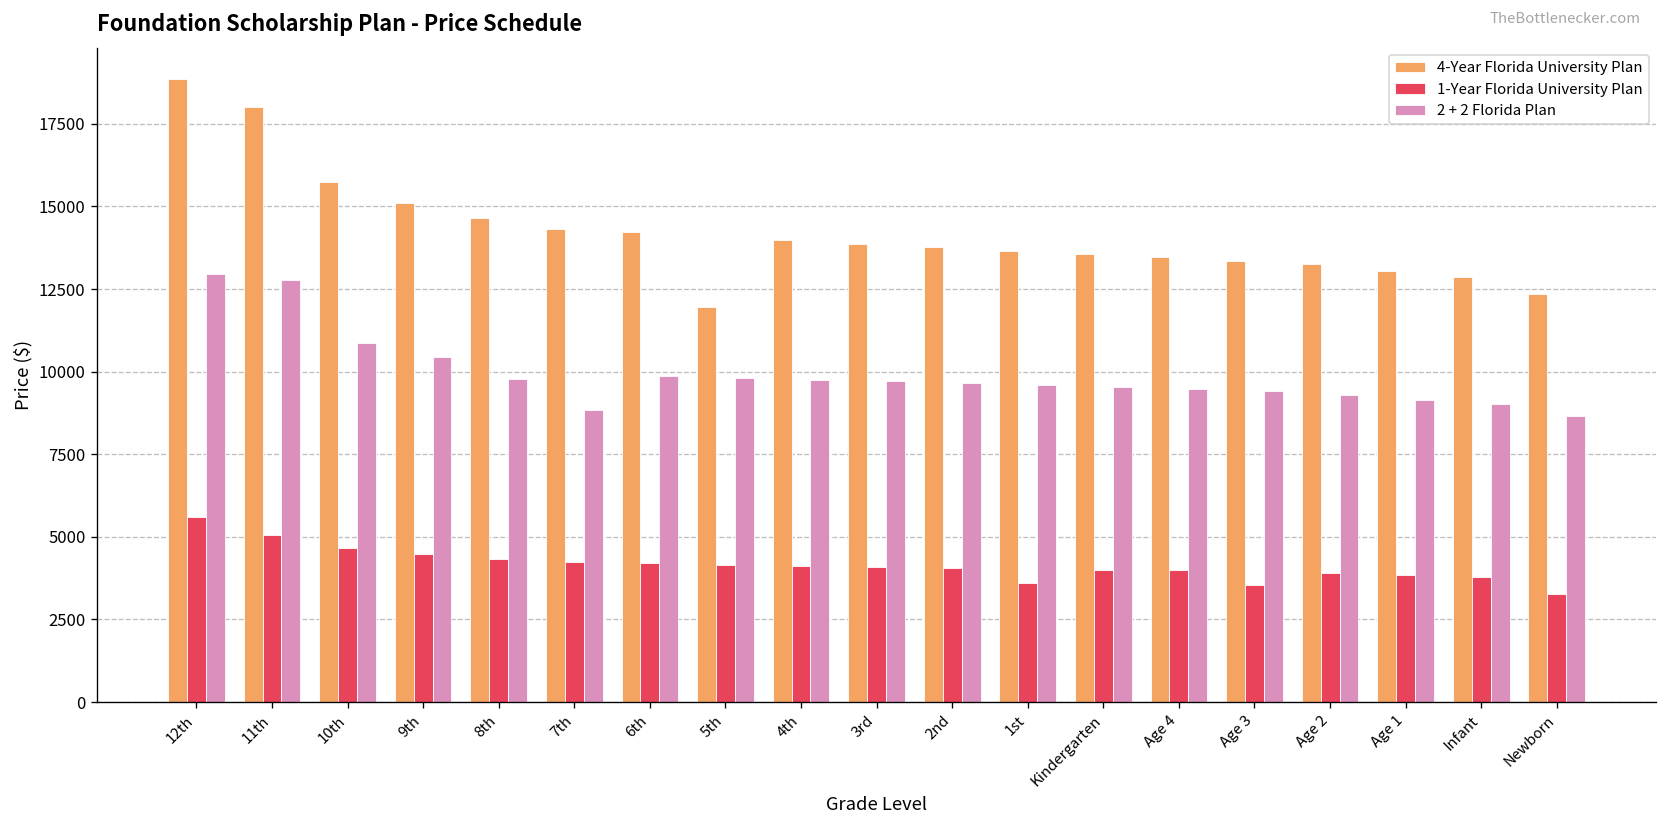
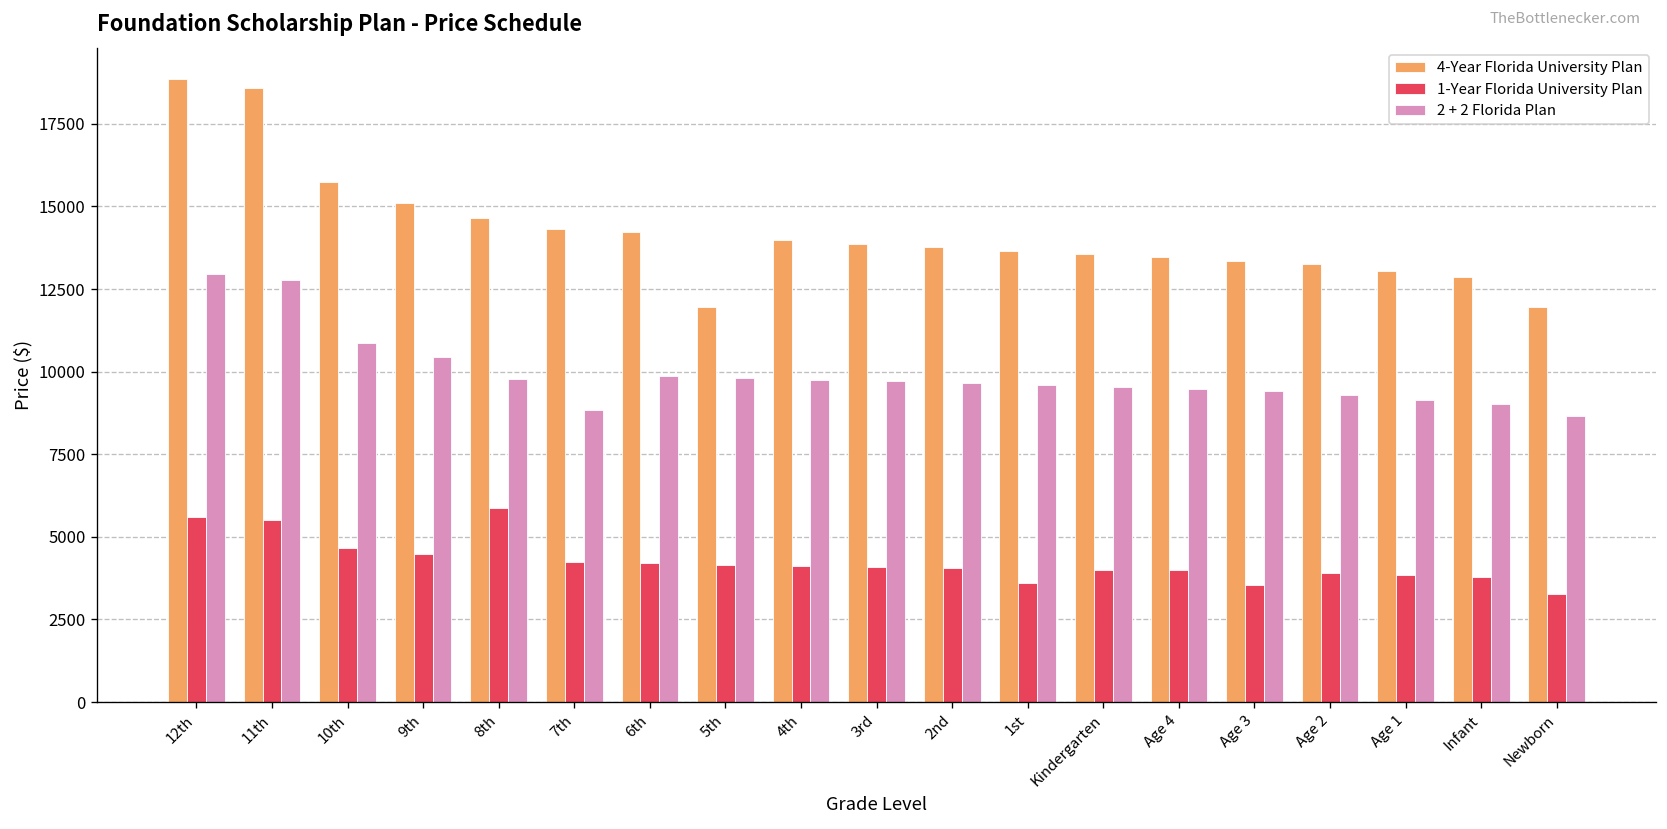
4-Year Florida University Plan, 11th: 18000 -> 18600
1-Year Florida University Plan, 11th: 5000 -> 5500
1-Year Florida University Plan, 8th: 4300 -> 5900
4-Year Florida University Plan, Newborn: 12300 -> 12000
